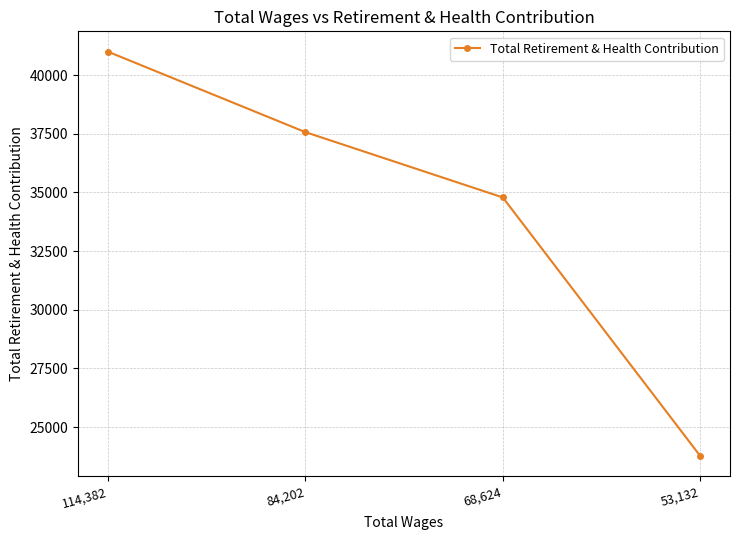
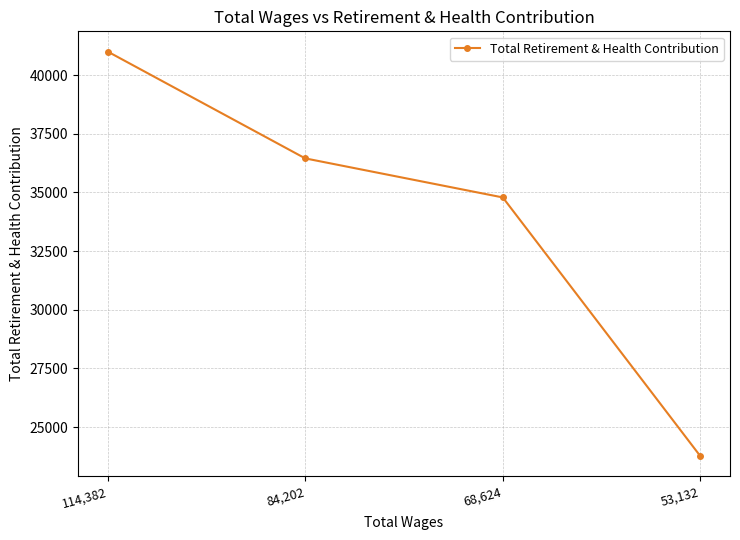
84,202: 37600 -> 36500
